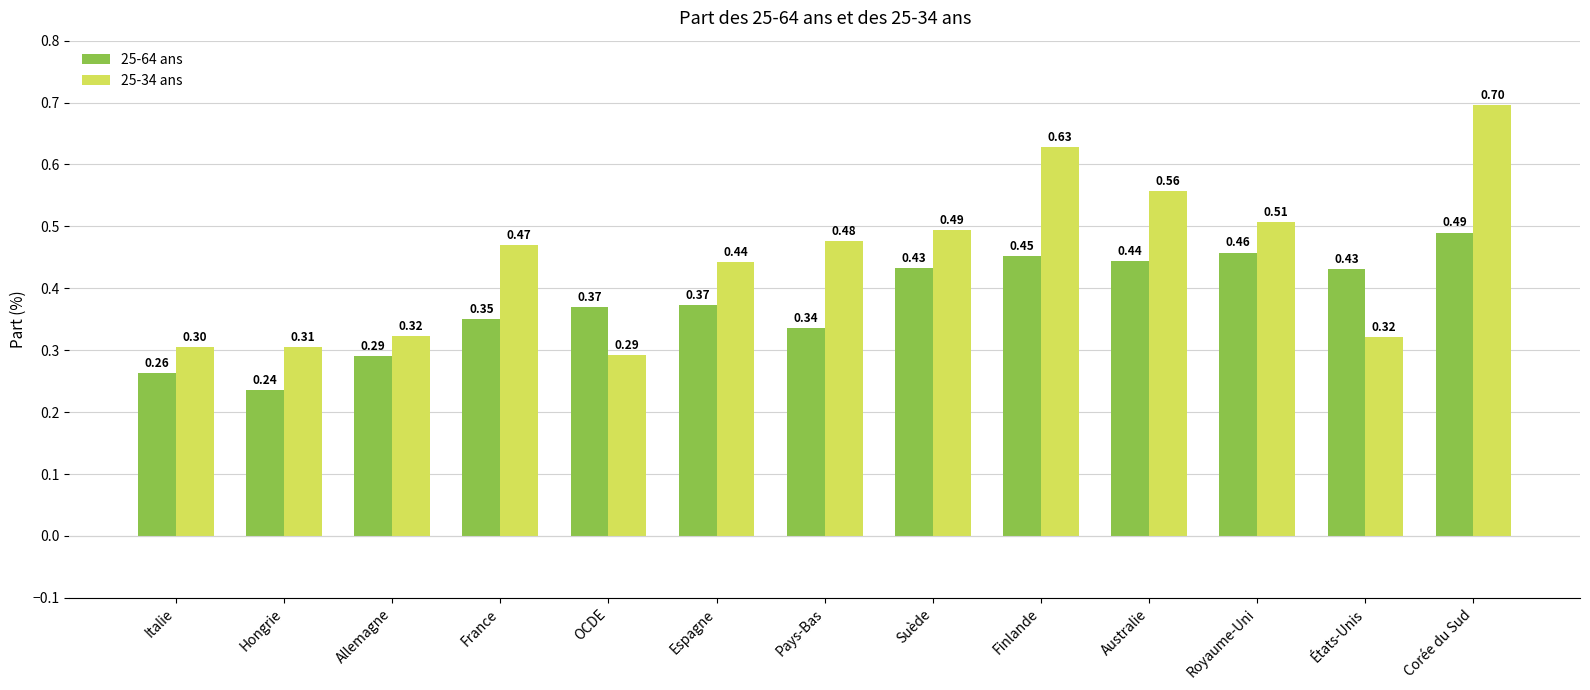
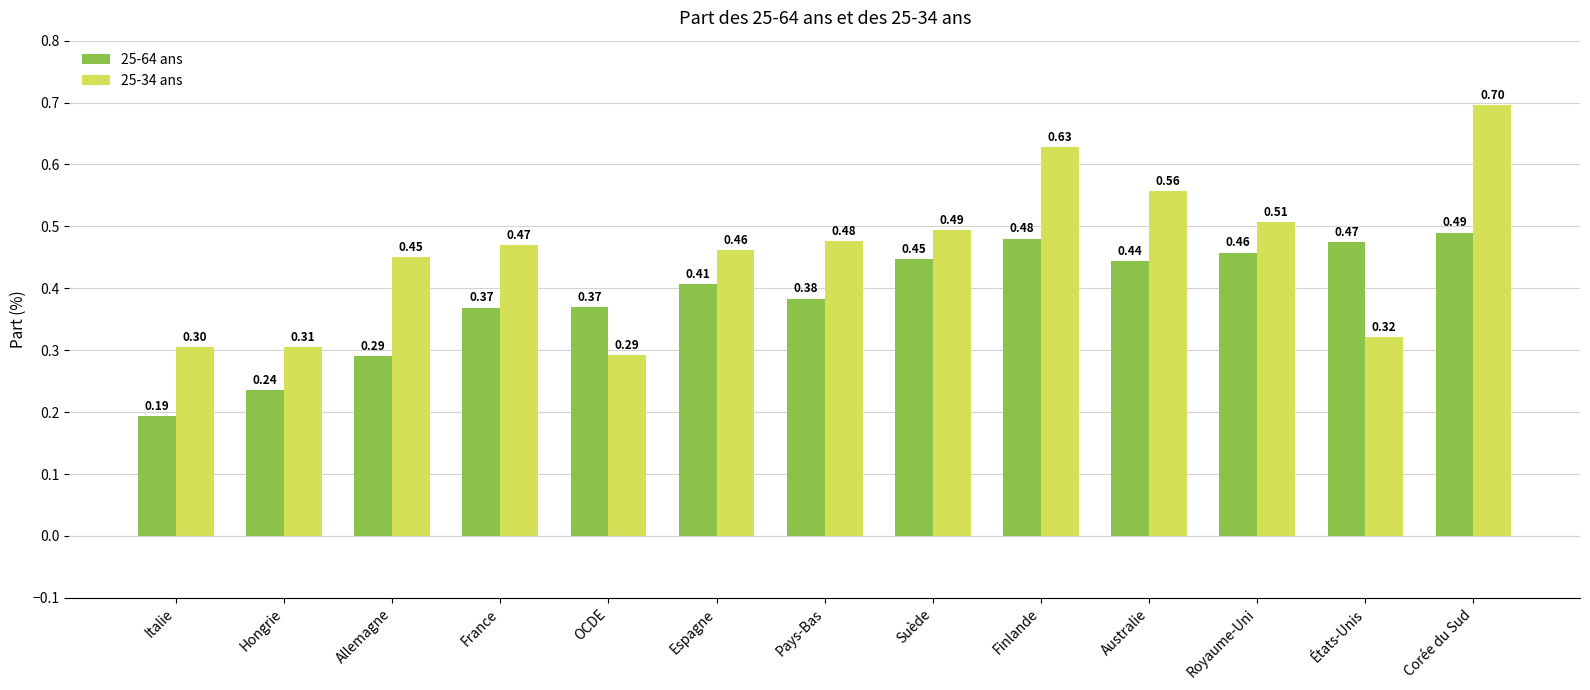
25-64 ans, Italie: 0.26 -> 0.19
25-34 ans, Allemagne: 0.32 -> 0.45
25-64 ans, France: 0.35 -> 0.37
25-64 ans, Espagne: 0.37 -> 0.41
25-34 ans, Espagne: 0.44 -> 0.46
25-64 ans, Pays-Bas: 0.34 -> 0.38
25-64 ans, Suède: 0.43 -> 0.45
25-64 ans, Finlande: 0.45 -> 0.48
25-64 ans, États-Unis: 0.43 -> 0.47
